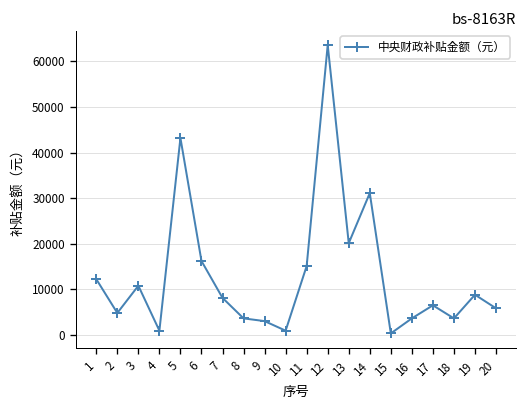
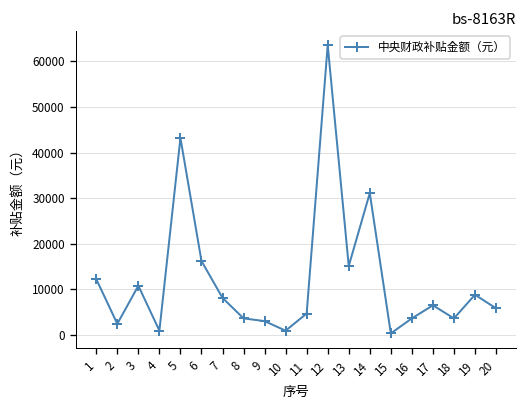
2: 5000 -> 2000
11: 15000 -> 5000
13: 20000 -> 15000
